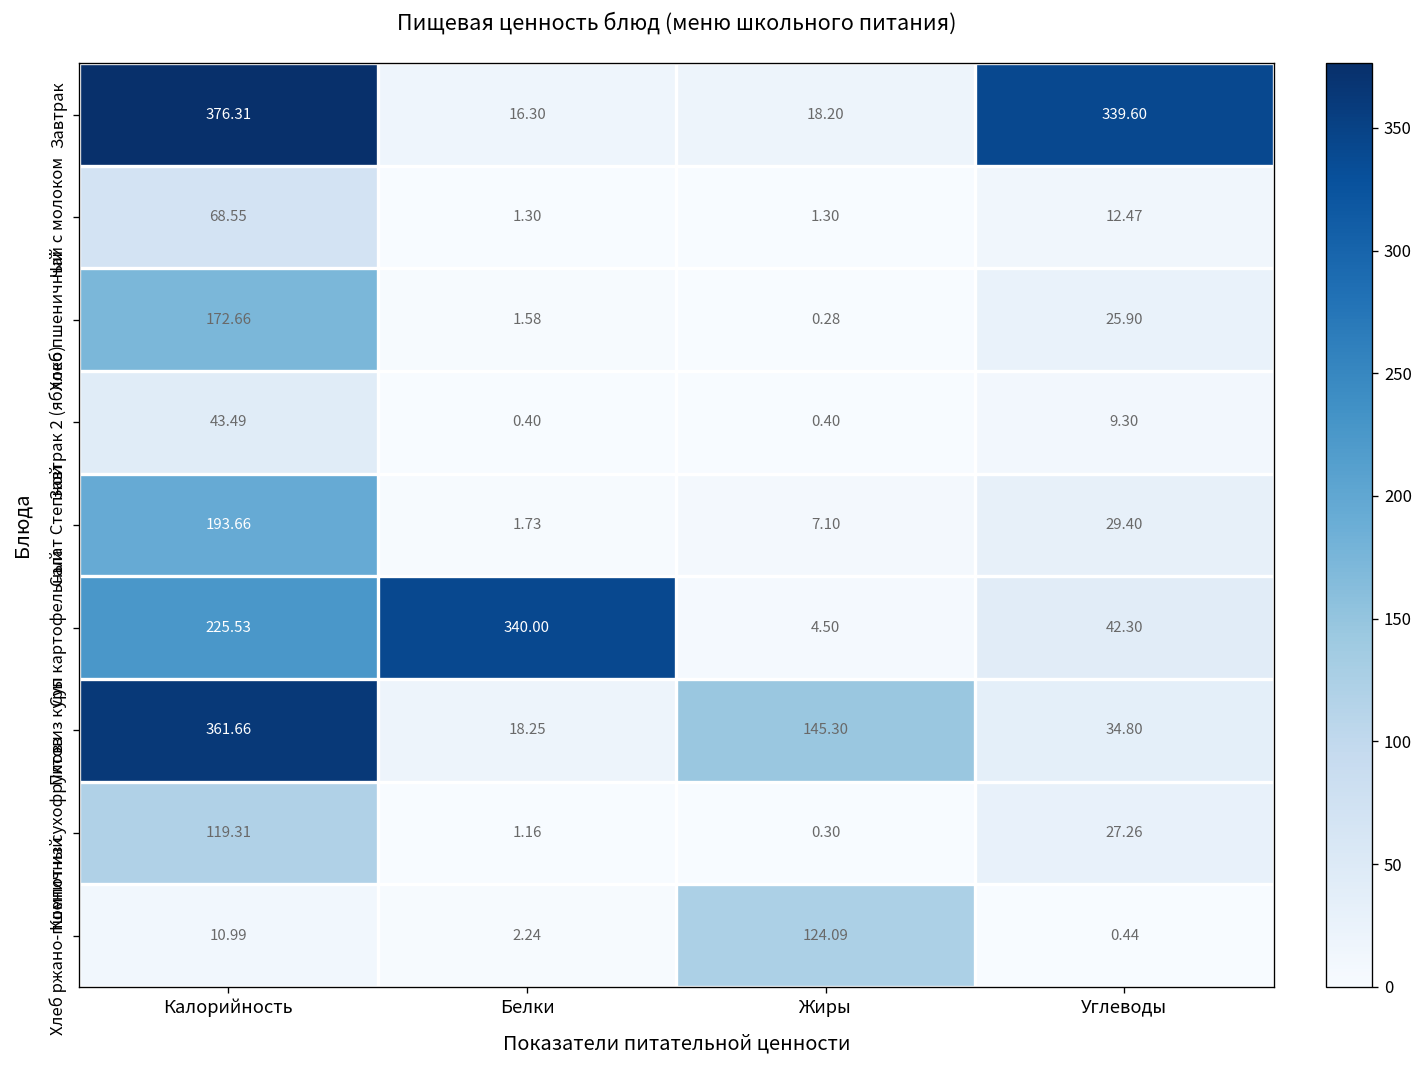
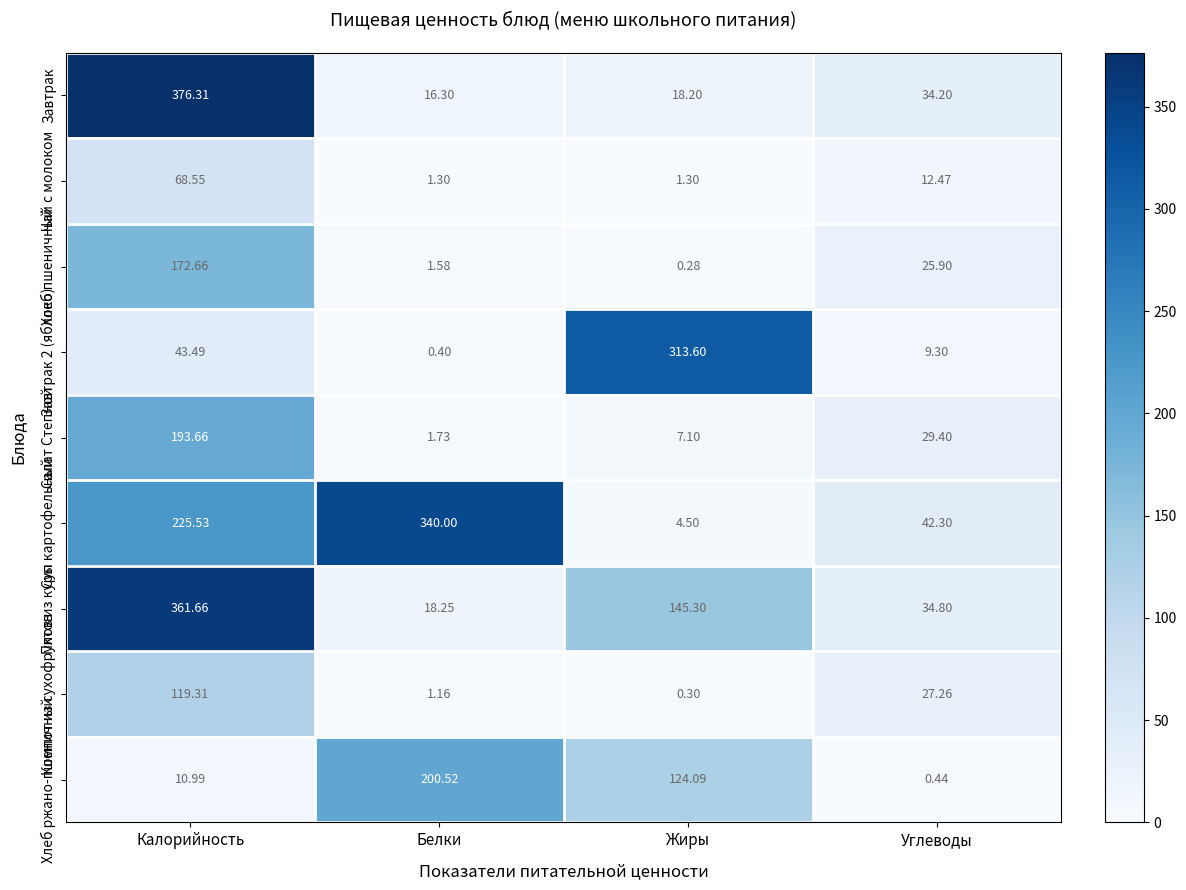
Завтрак, Углеводы: 339.60 -> 34.20
Завтрак 2 (яблоко), Жиры: 0.40 -> 313.60
Хлеб ржано-пшеничный, Белки: 2.24 -> 200.52
